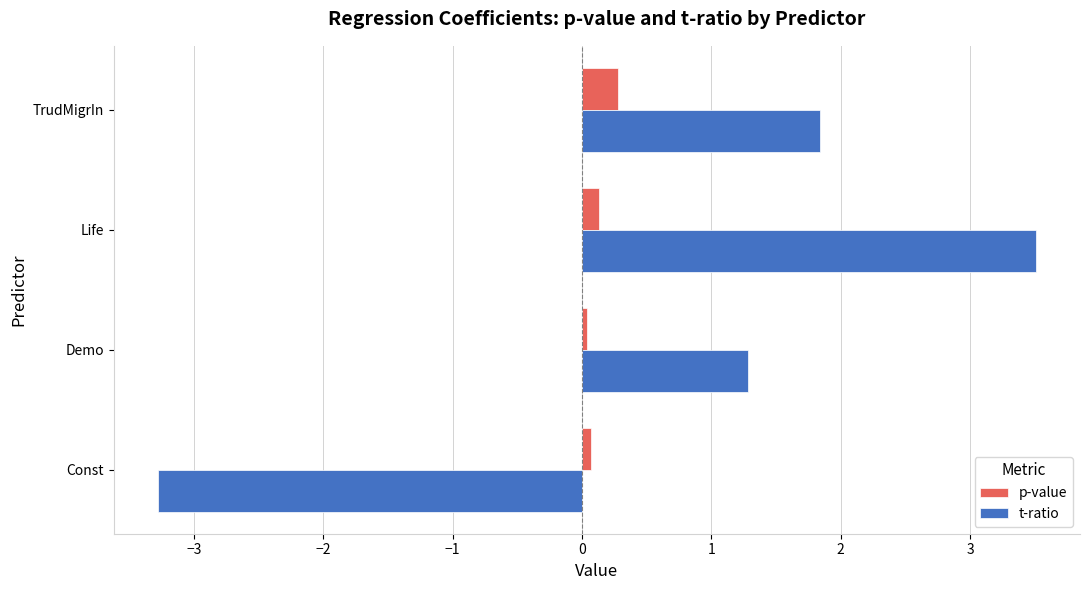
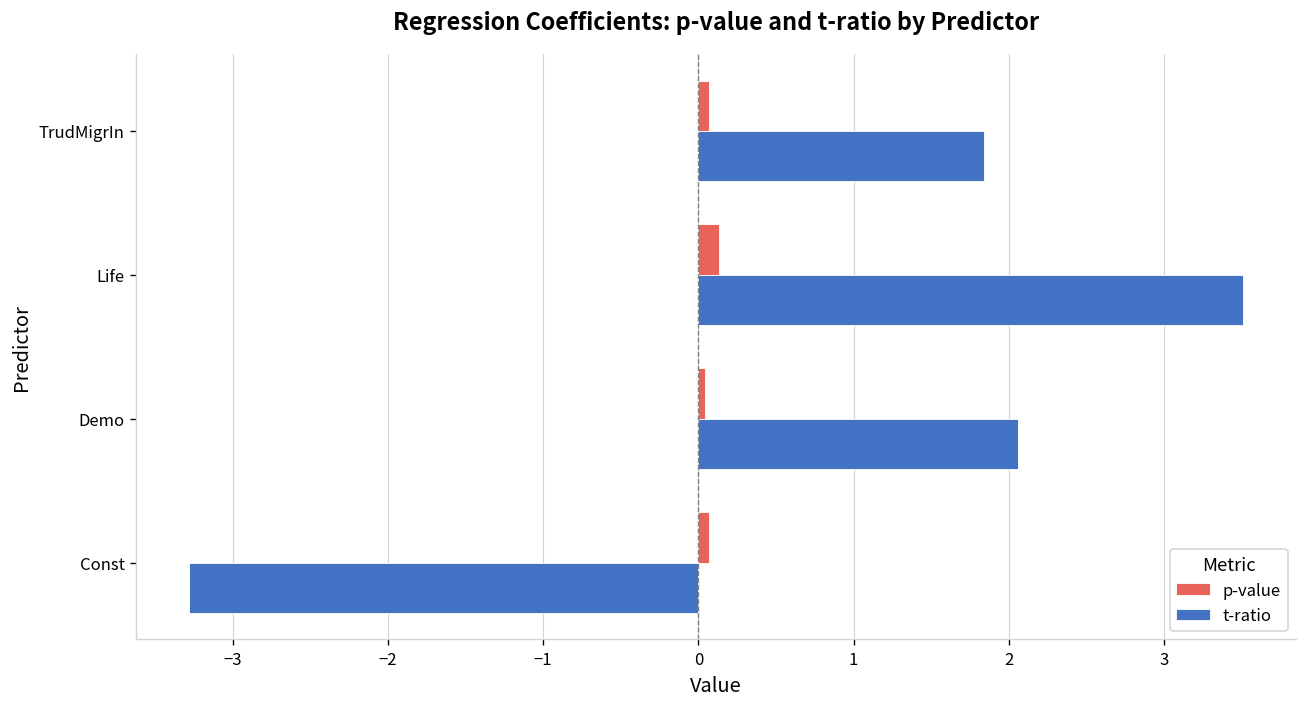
p-value, TrudMigrIn: 0.28 -> 0.07
t-ratio, Demo: 1.28 -> 2.06
